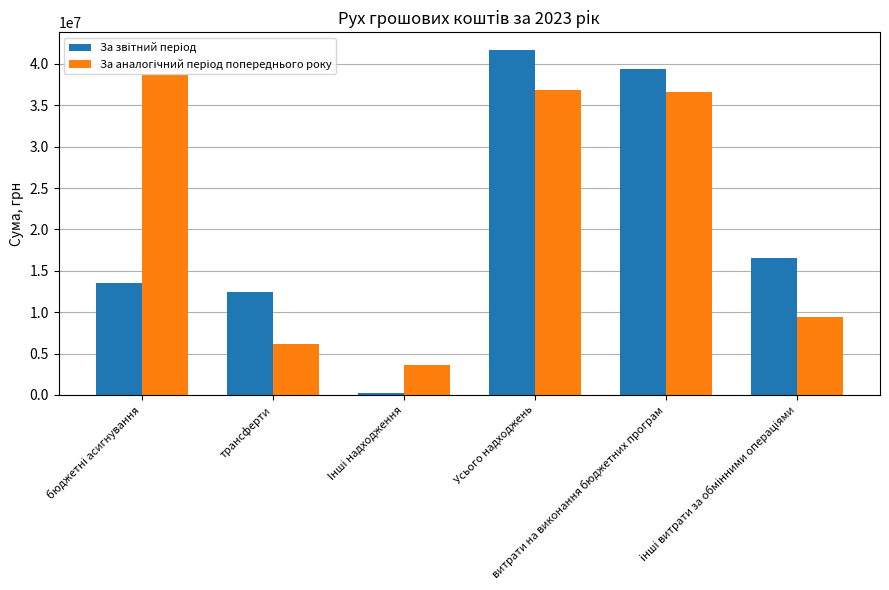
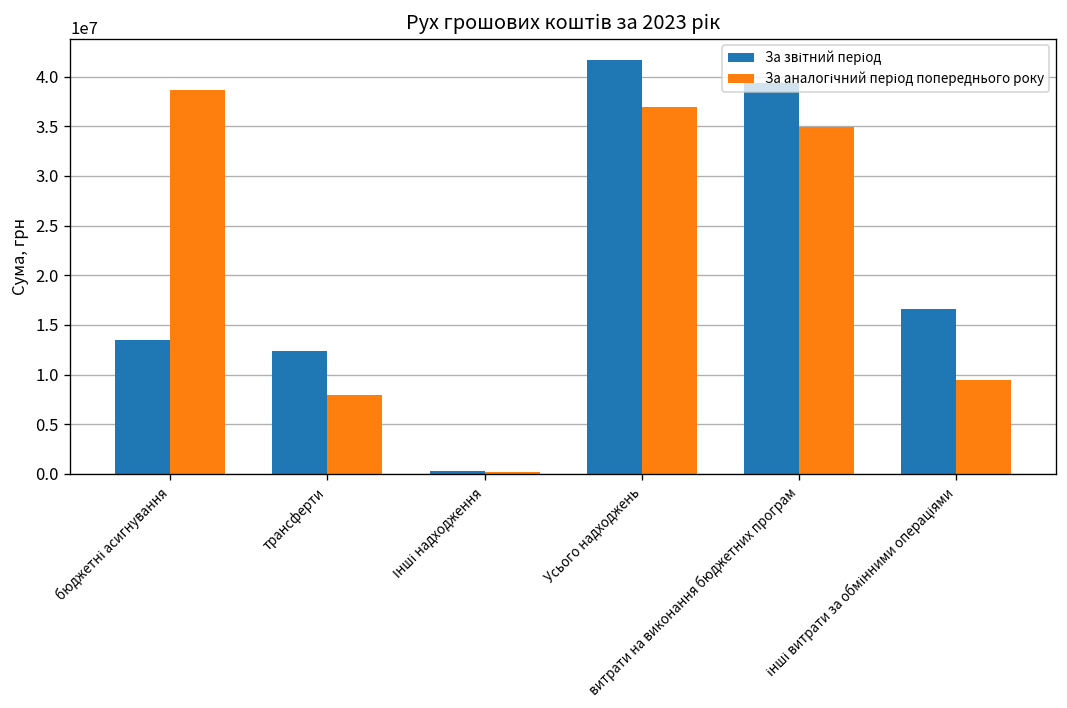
За аналогічний період попереднього року, трансферти: 6000000 -> 8000000
За аналогічний період попереднього року, Інші надходження: 4000000 -> 0
За аналогічний період попереднього року, витрати на виконання бюджетних програм: 37000000 -> 35000000
